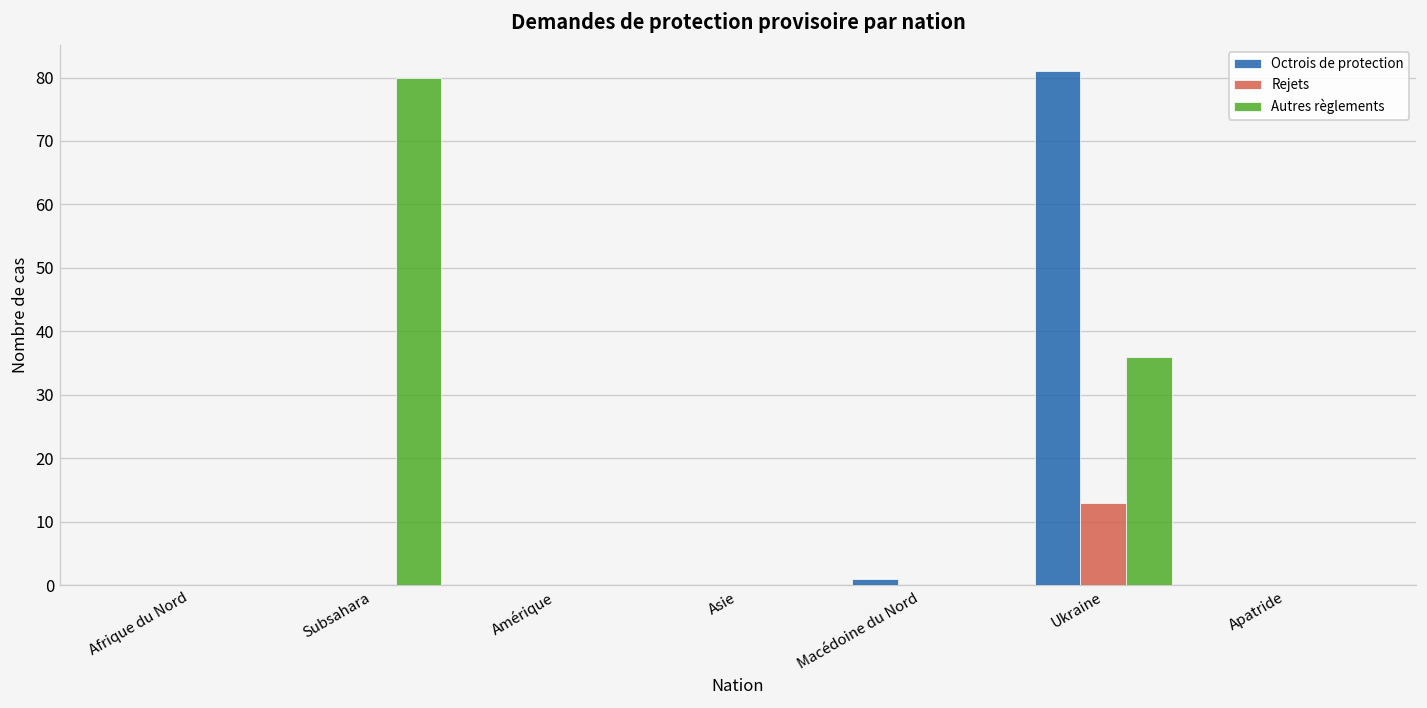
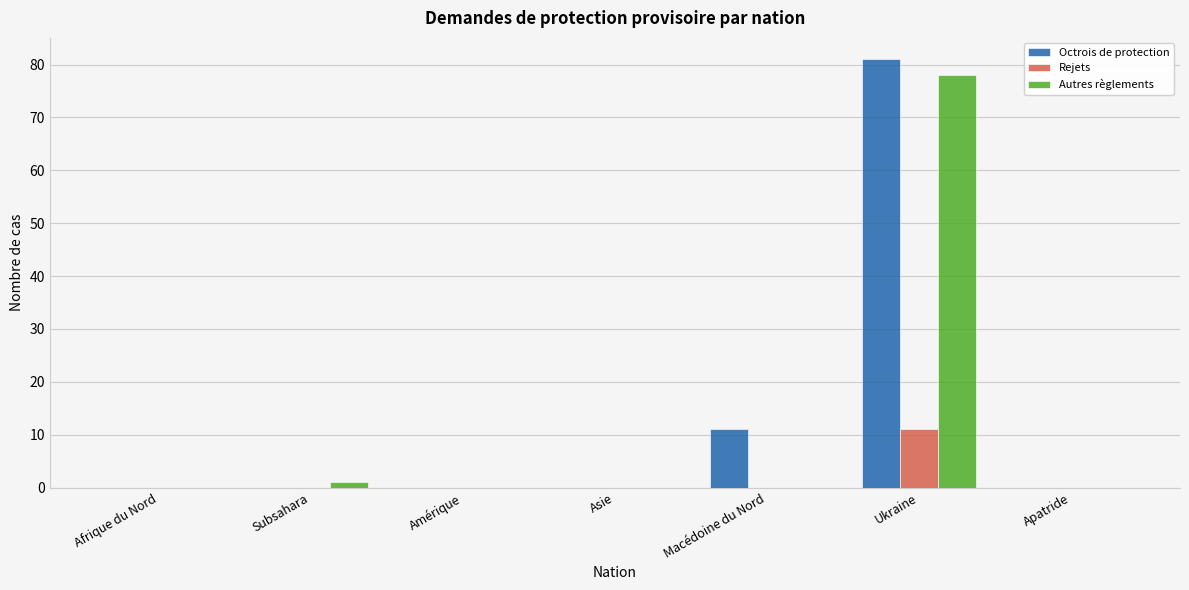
Autres règlements, Subsahara: 80 -> 1
Octrois de protection, Macédoine du Nord: 1 -> 11
Rejets, Ukraine: 13 -> 11
Autres règlements, Ukraine: 36 -> 78
